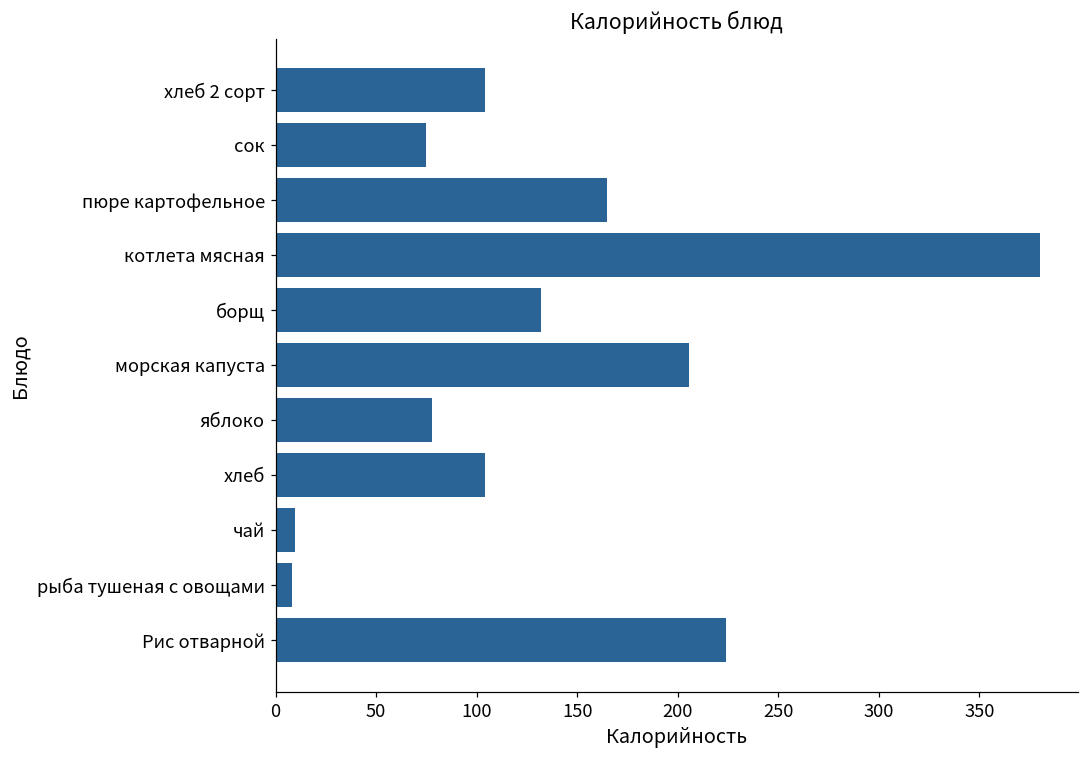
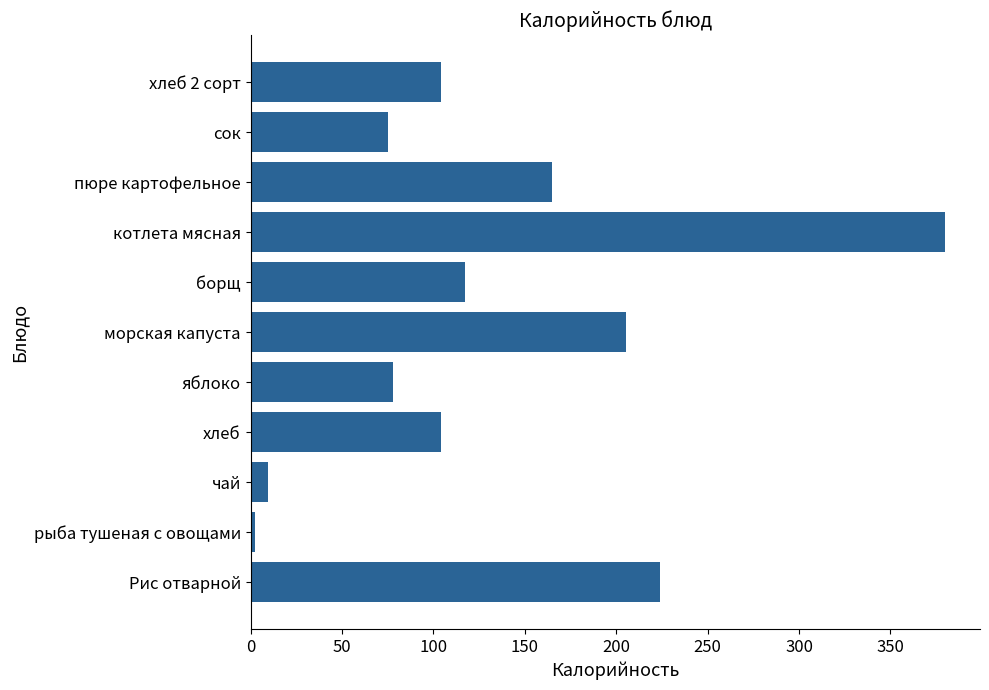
борщ: 132 -> 117
рыба тушеная с овощами: 8 -> 2
